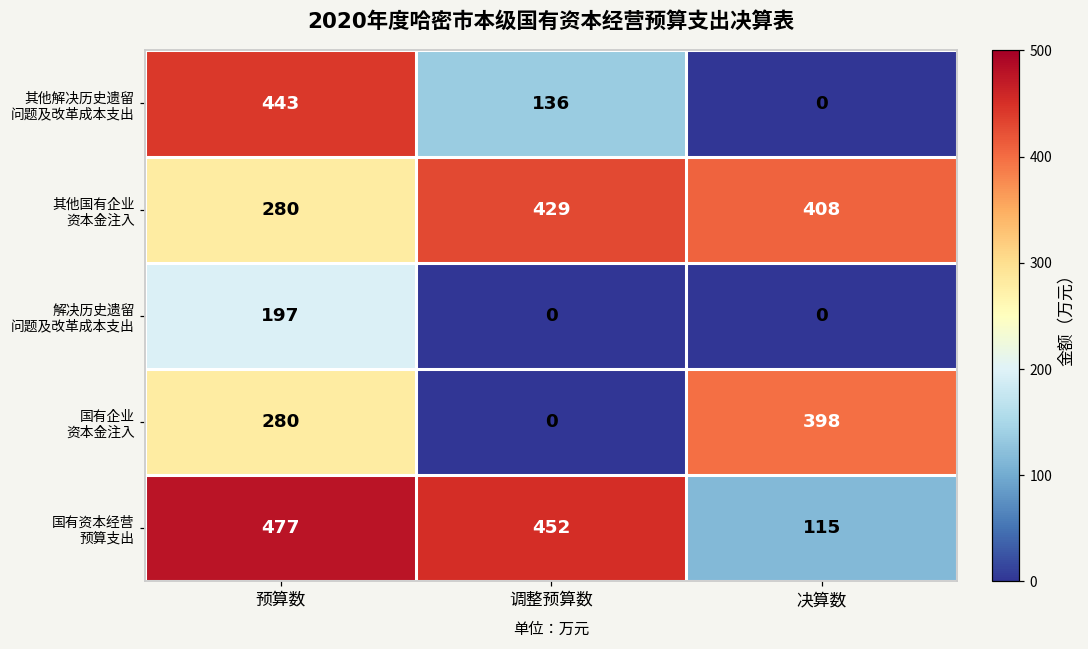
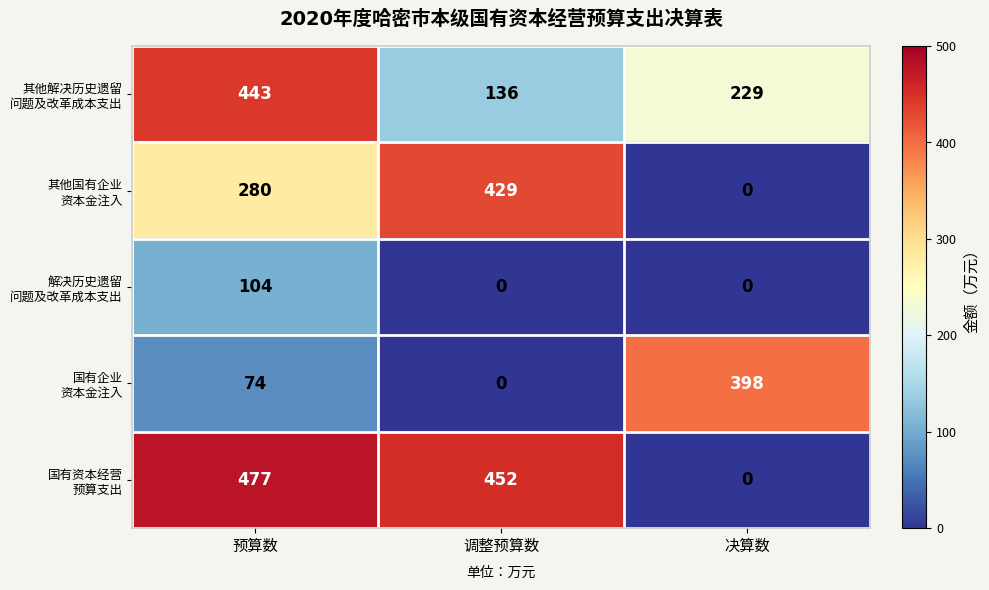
其他解决历史遗留 问题及改革成本支出, 决算数: 0 -> 229
其他国有企业 资本金注入, 决算数: 408 -> 0
解决历史遗留 问题及改革成本支出, 预算数: 197 -> 104
国有企业 资本金注入, 预算数: 280 -> 74
国有资本经营 预算支出, 决算数: 115 -> 0
